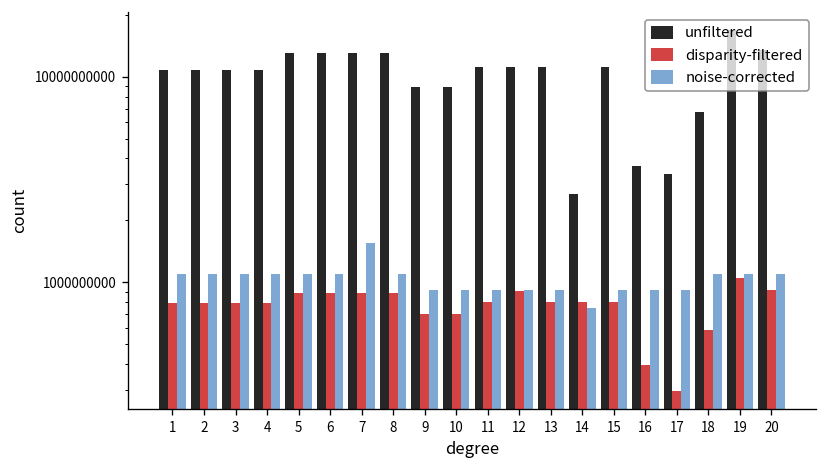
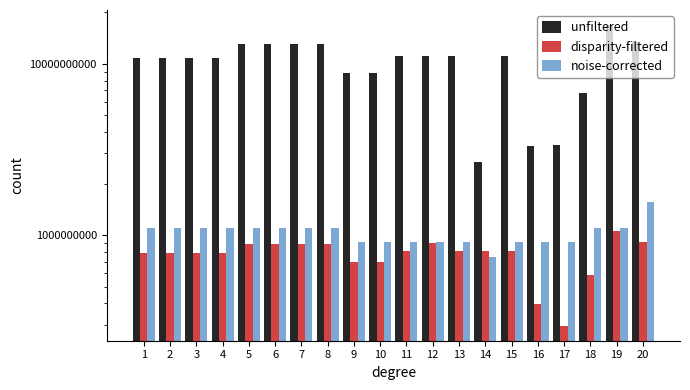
noise-corrected, 7: 1600000000 -> 1100000000
unfiltered, 16: 3700000000 -> 3300000000
noise-corrected, 20: 1100000000 -> 1600000000
